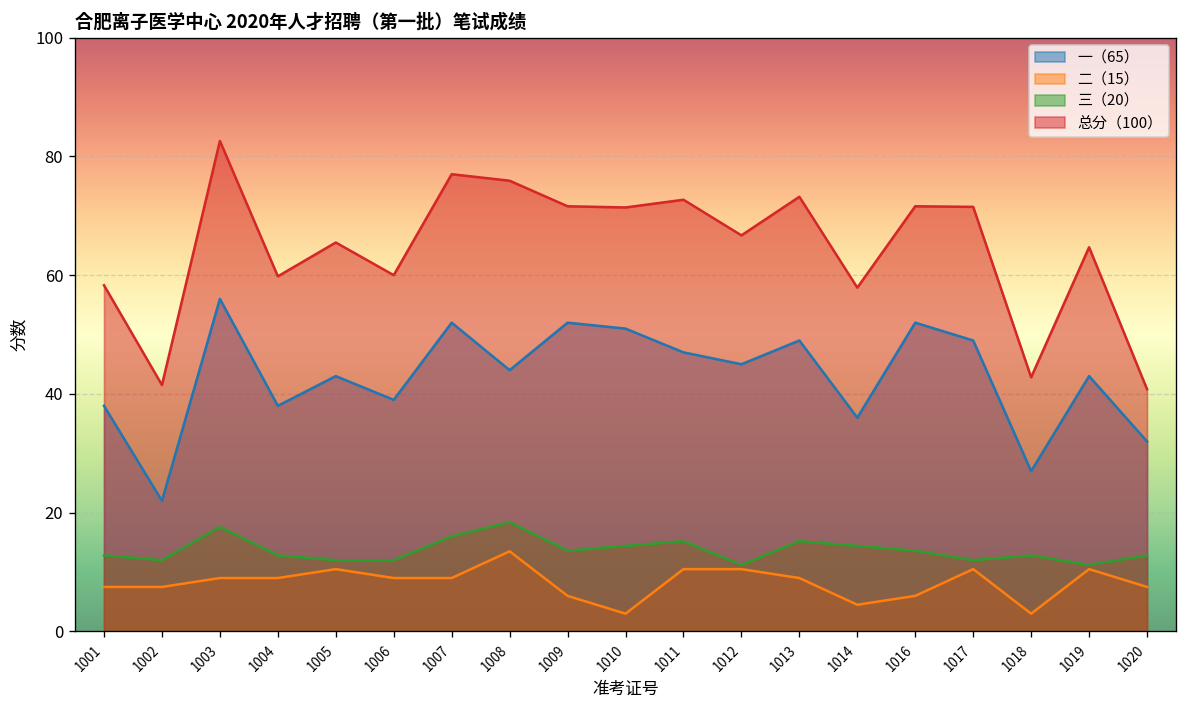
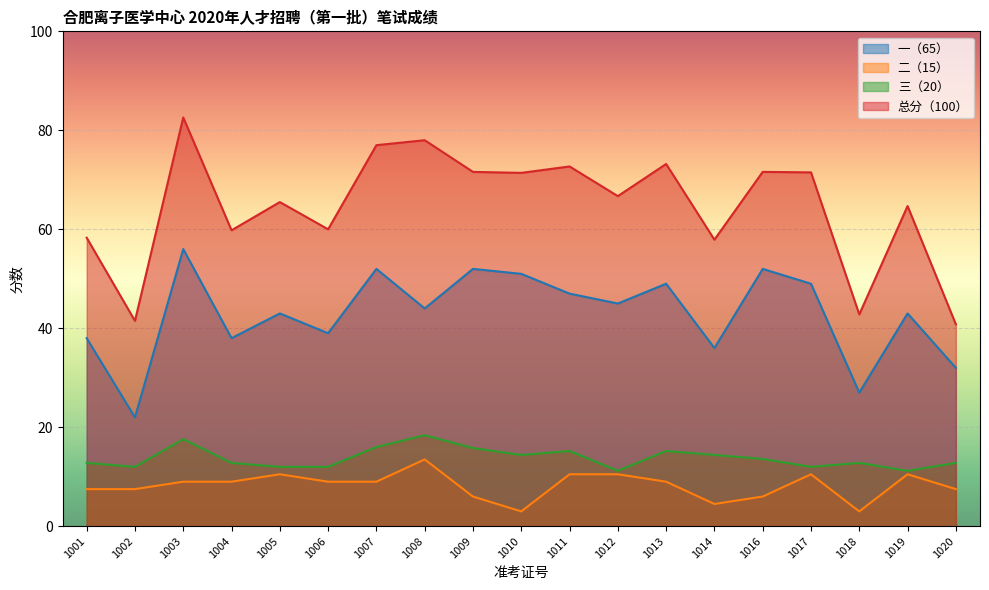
总分（100）, 1008: 76 -> 78
三（20）, 1009: 14 -> 16
